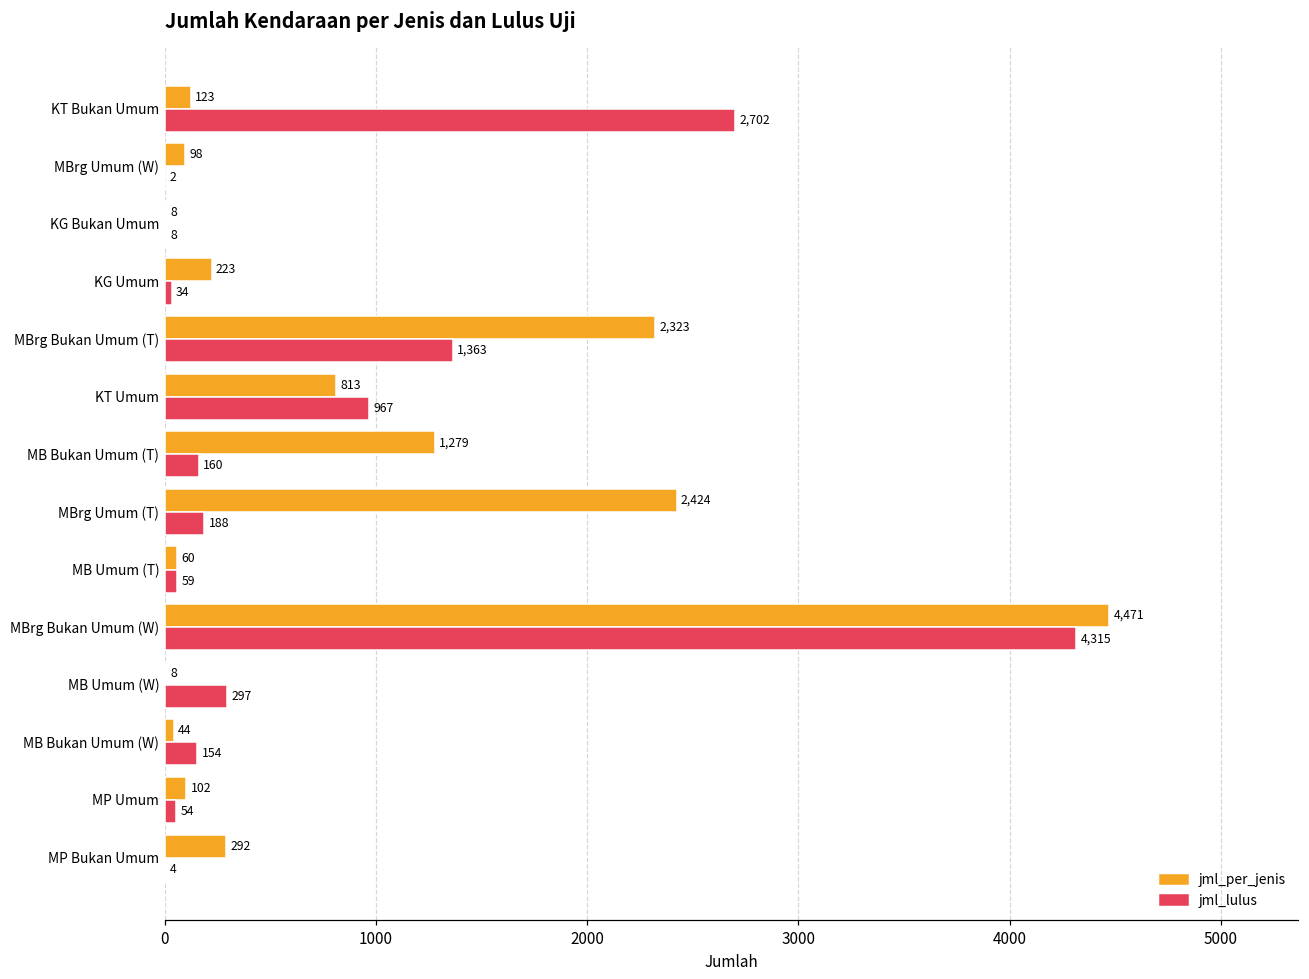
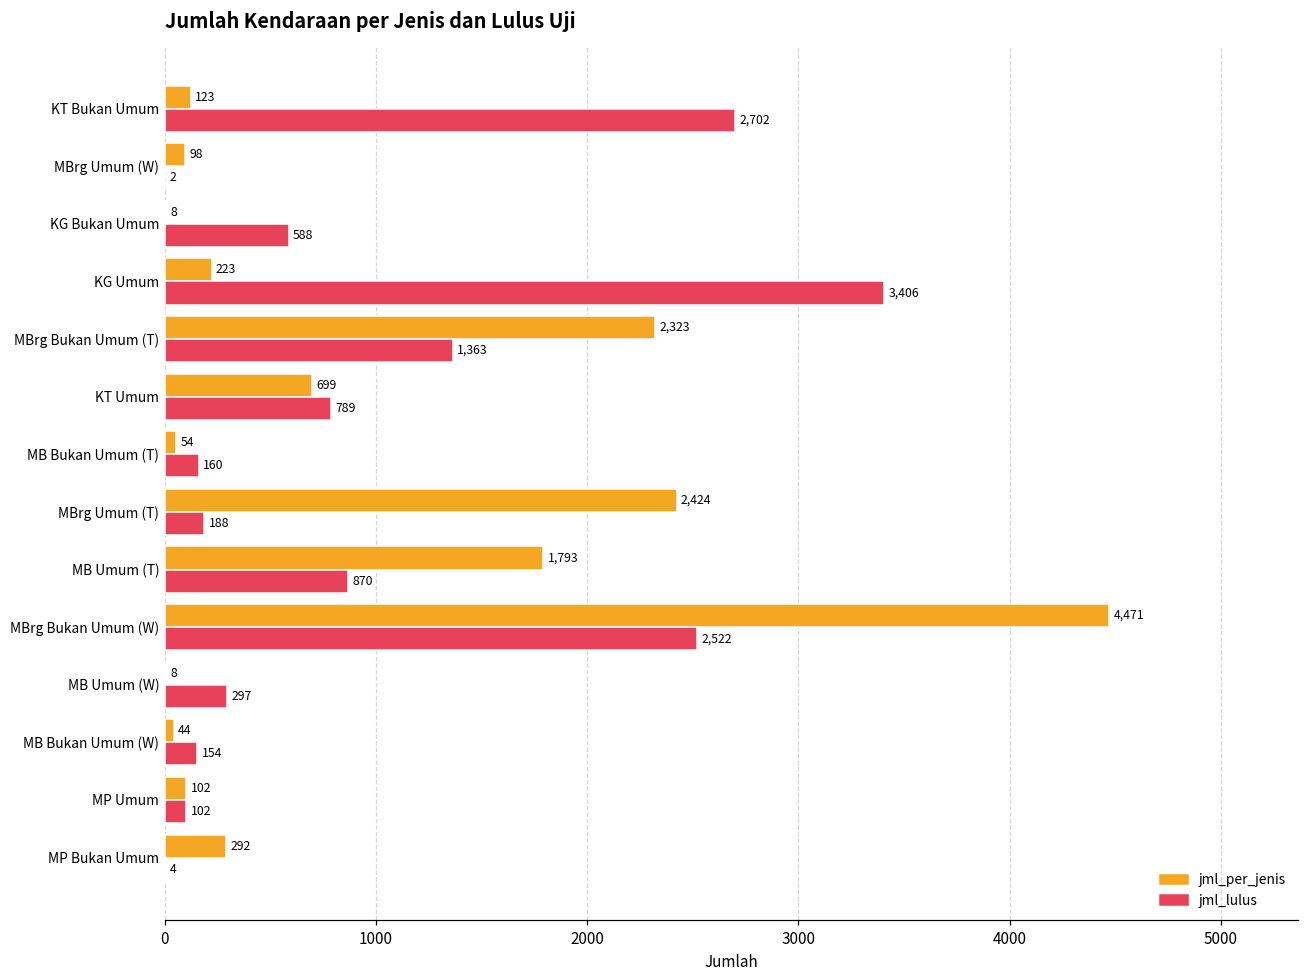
jml_lulus, KG Bukan Umum: 8 -> 588
jml_lulus, KG Umum: 34 -> 3,406
jml_per_jenis, KT Umum: 813 -> 699
jml_lulus, KT Umum: 967 -> 789
jml_per_jenis, MB Bukan Umum (T): 1,279 -> 54
jml_per_jenis, MB Umum (T): 60 -> 1,793
jml_lulus, MB Umum (T): 59 -> 870
jml_lulus, MBrg Bukan Umum (W): 4,315 -> 2,522
jml_lulus, MP Umum: 54 -> 102
